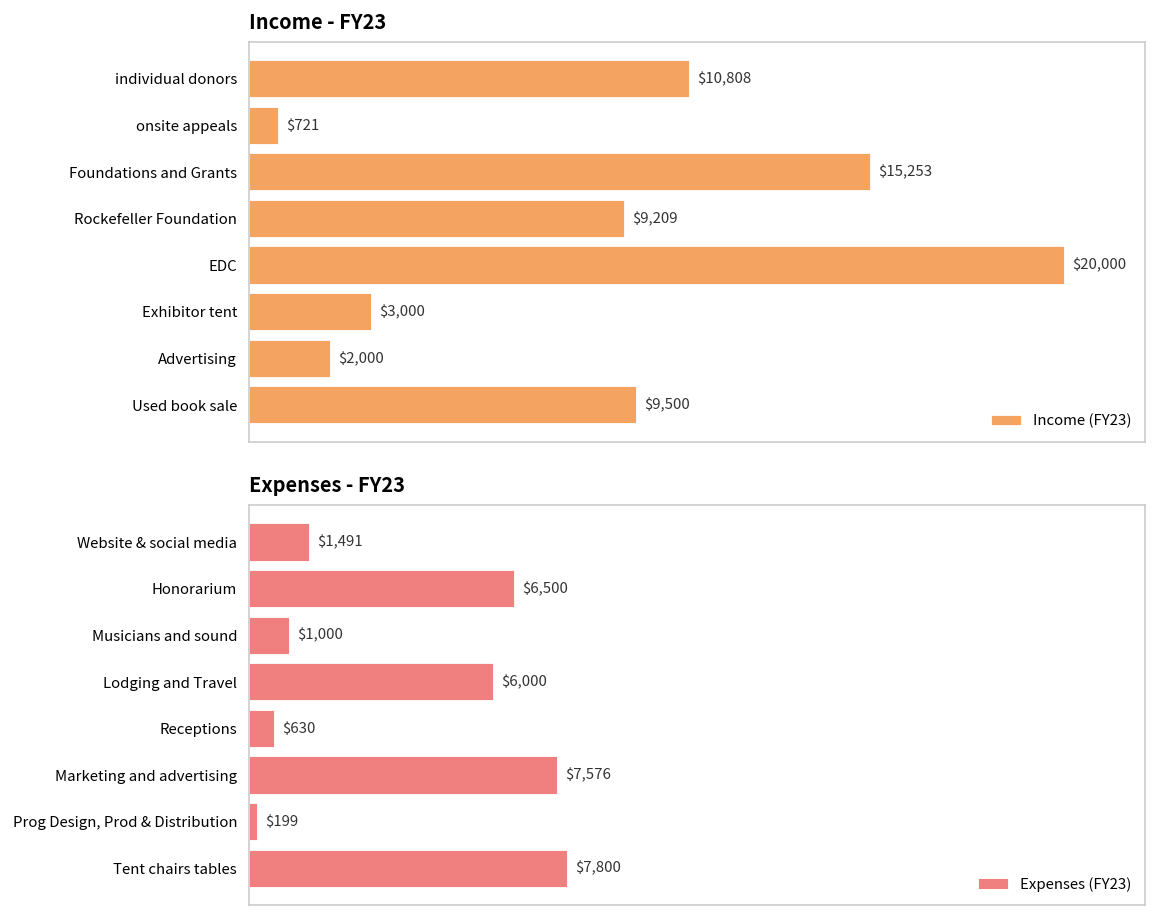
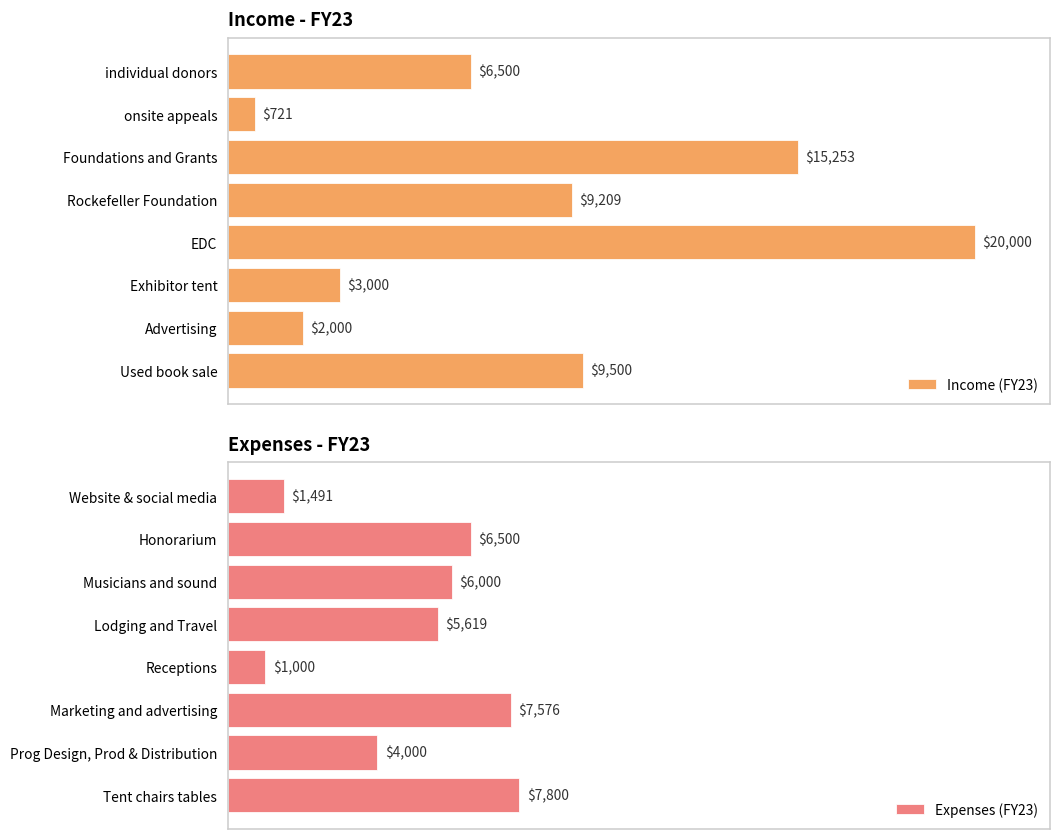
Income - FY23, individual donors: $10,808 -> $6,500
Expenses - FY23, Musicians and sound: $1,000 -> $6,000
Expenses - FY23, Lodging and Travel: $6,000 -> $5,619
Expenses - FY23, Receptions: $630 -> $1,000
Expenses - FY23, Prog Design, Prod & Distribution: $199 -> $4,000
